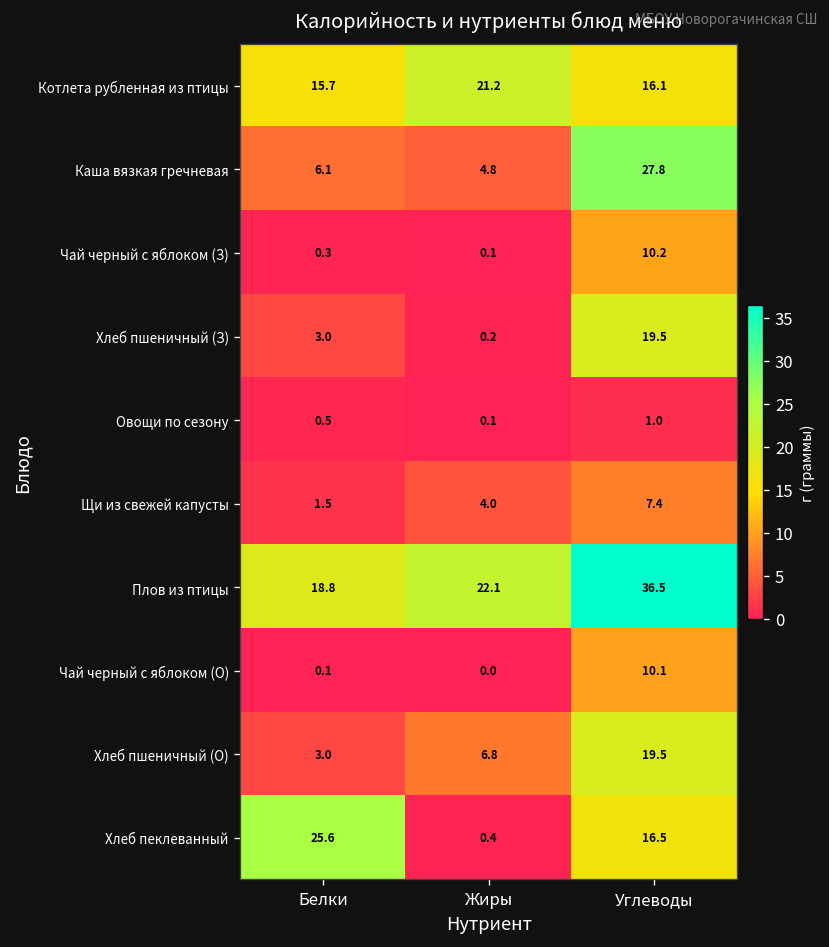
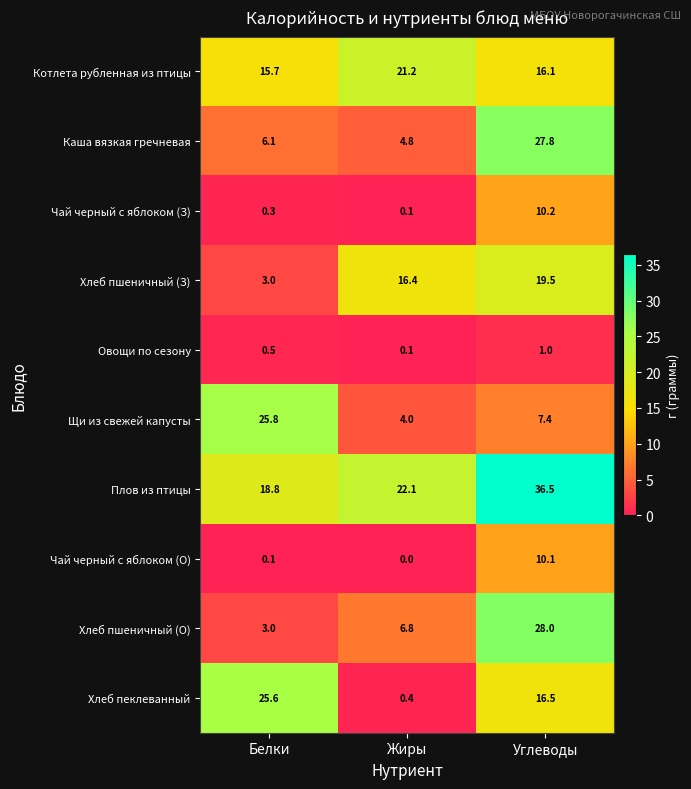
Хлеб пшеничный (З), Жиры: 0.2 -> 16.4
Щи из свежей капусты, Белки: 1.5 -> 25.8
Хлеб пшеничный (О), Углеводы: 19.5 -> 28.0
